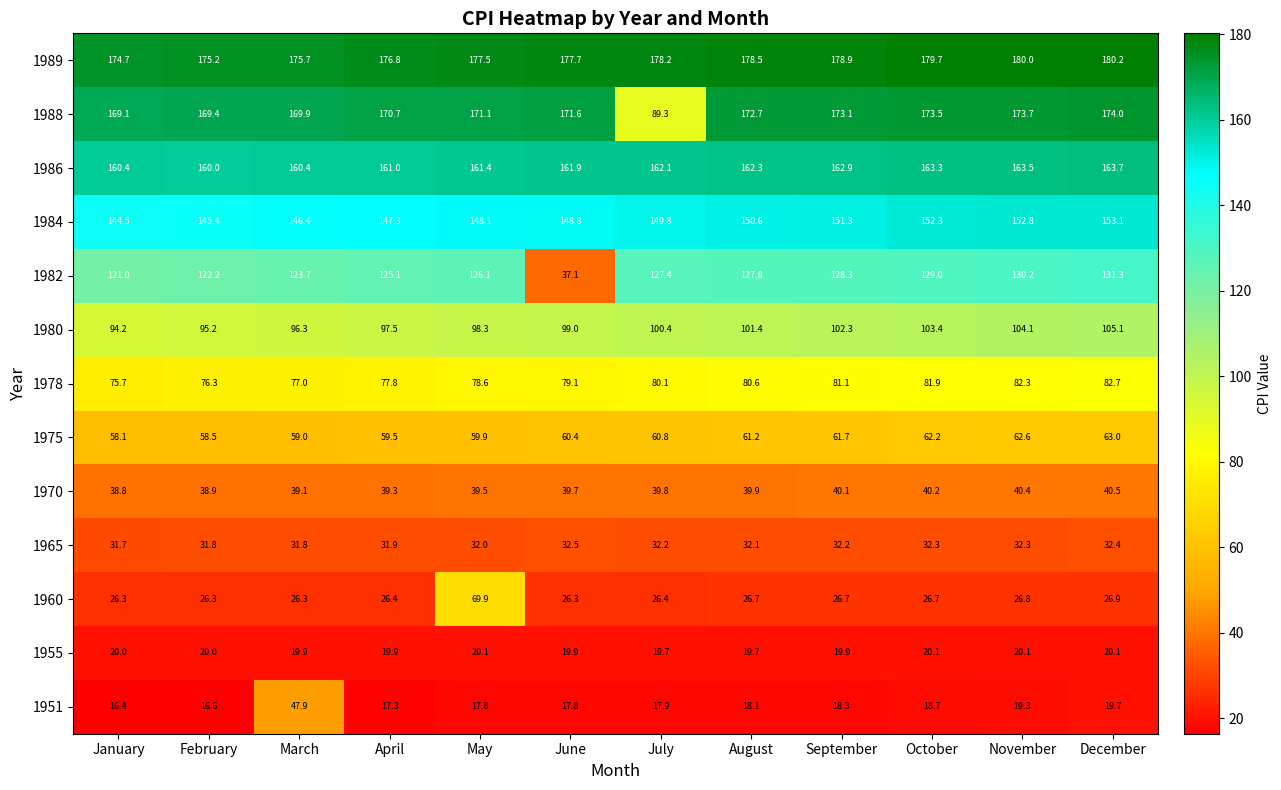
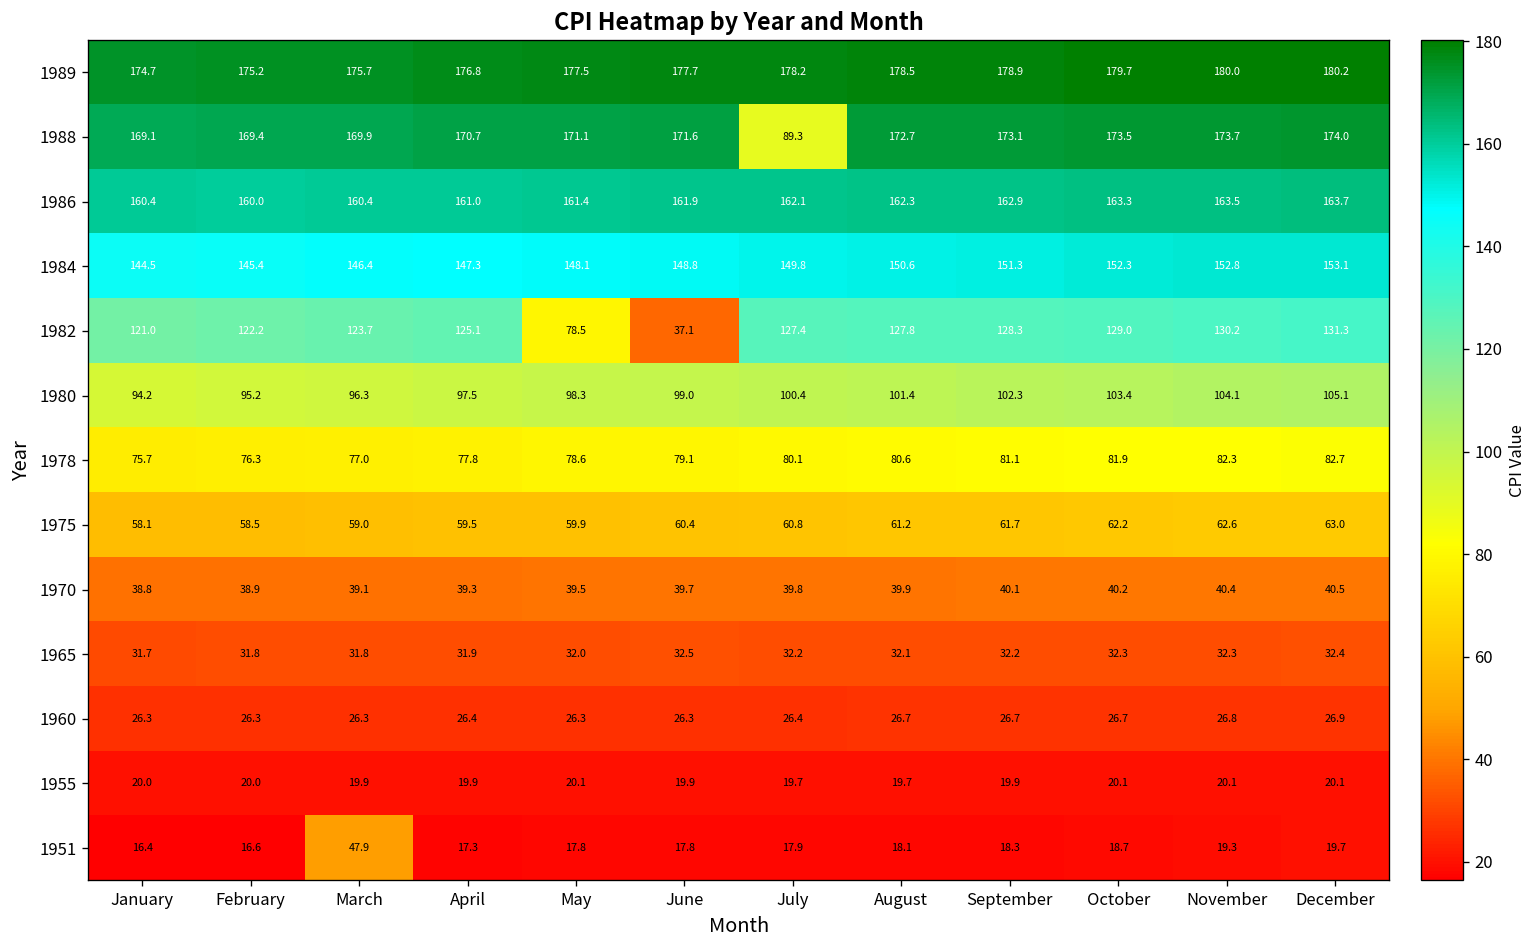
1982, May: 126.1 -> 78.5
1960, May: 69.9 -> 26.3
